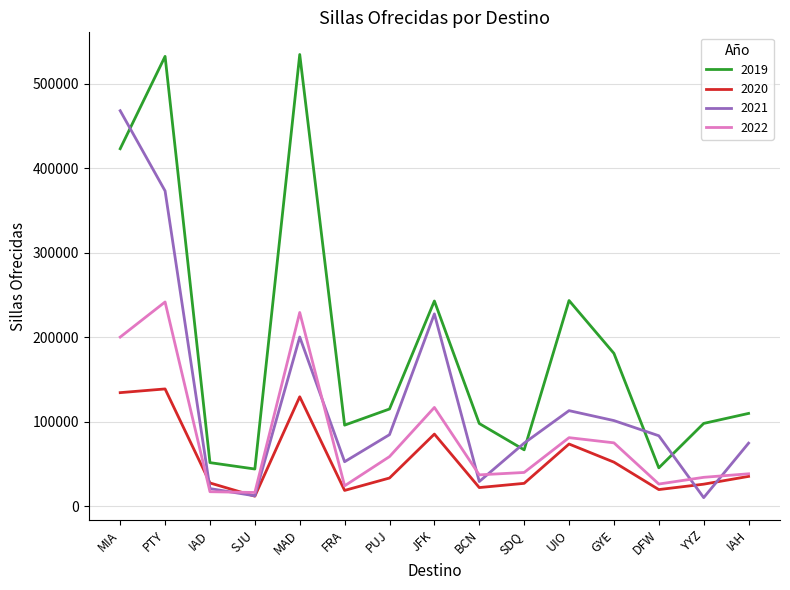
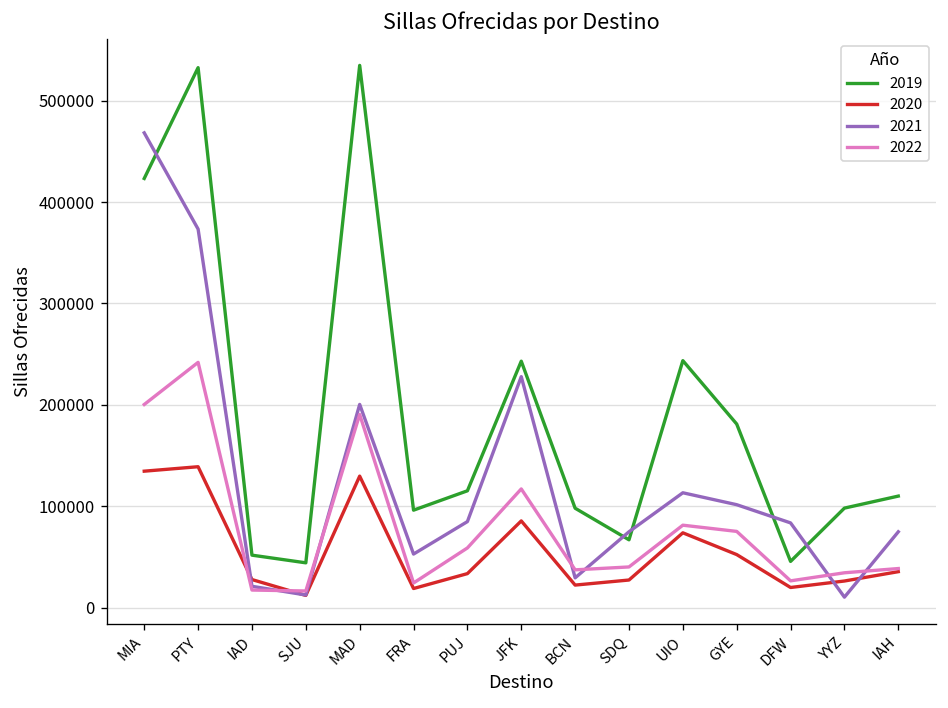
2022, MAD: 230000 -> 190000
